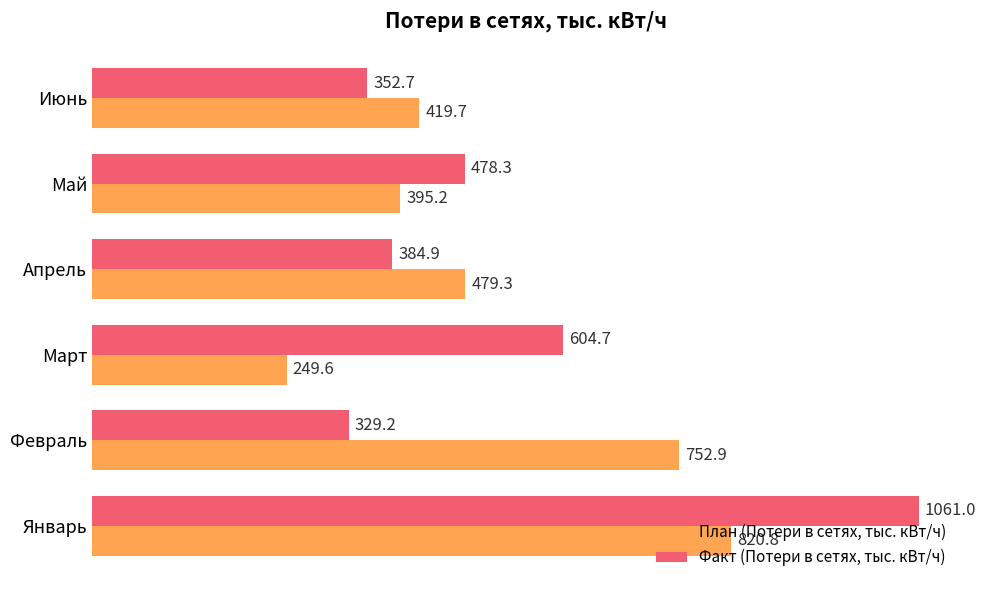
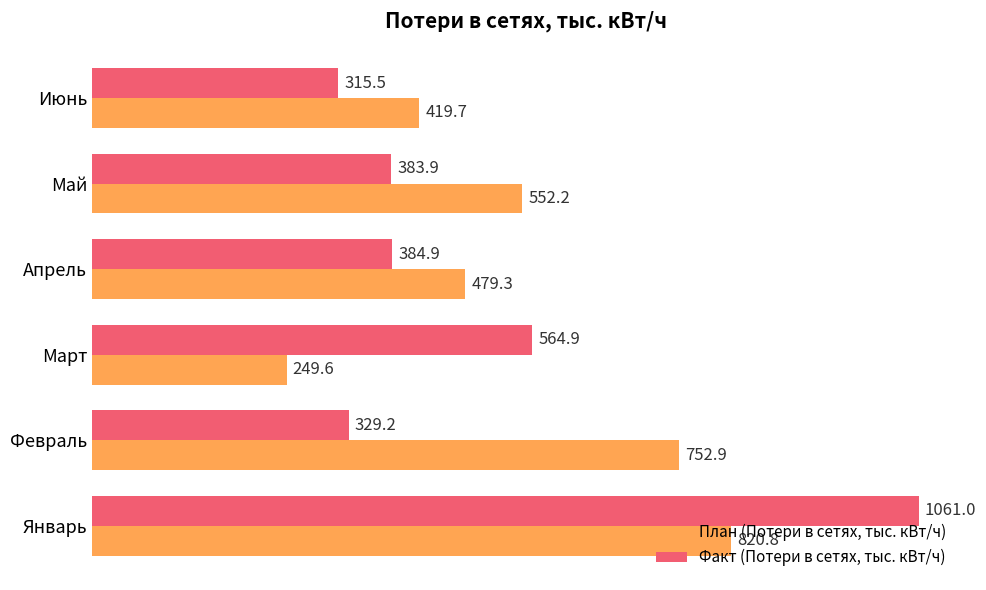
Факт (Потери в сетях, тыс. кВт/ч), Июнь: 352.7 -> 315.5
Факт (Потери в сетях, тыс. кВт/ч), Май: 478.3 -> 383.9
План (Потери в сетях, тыс. кВт/ч), Май: 395.2 -> 552.2
Факт (Потери в сетях, тыс. кВт/ч), Март: 604.7 -> 564.9
